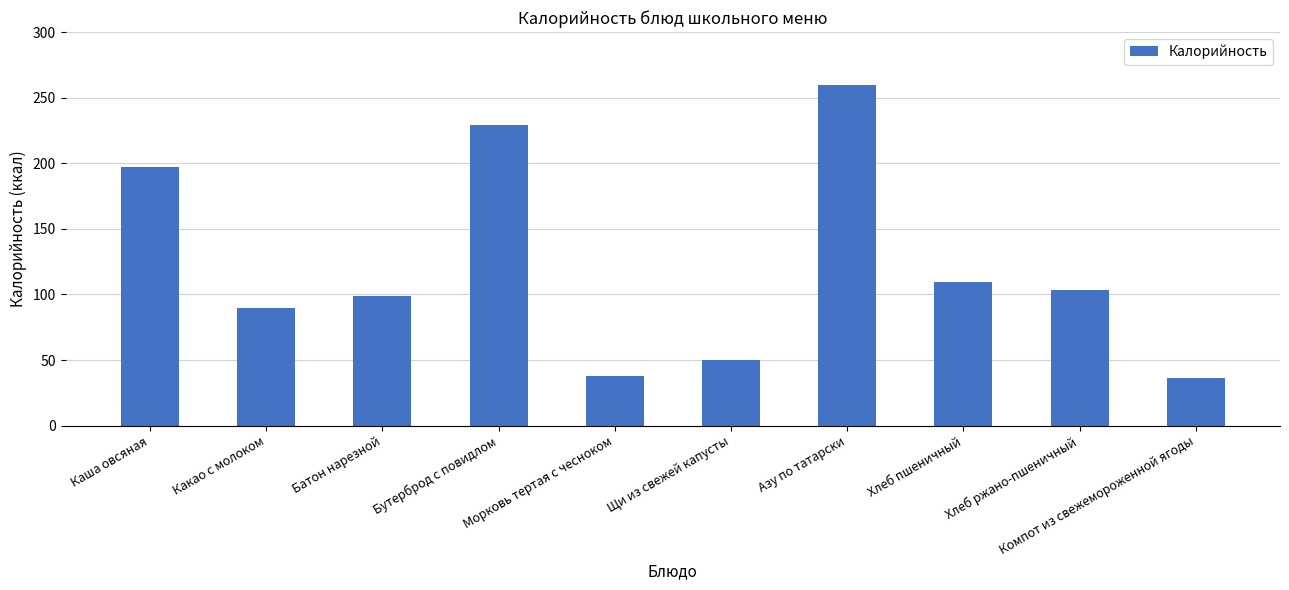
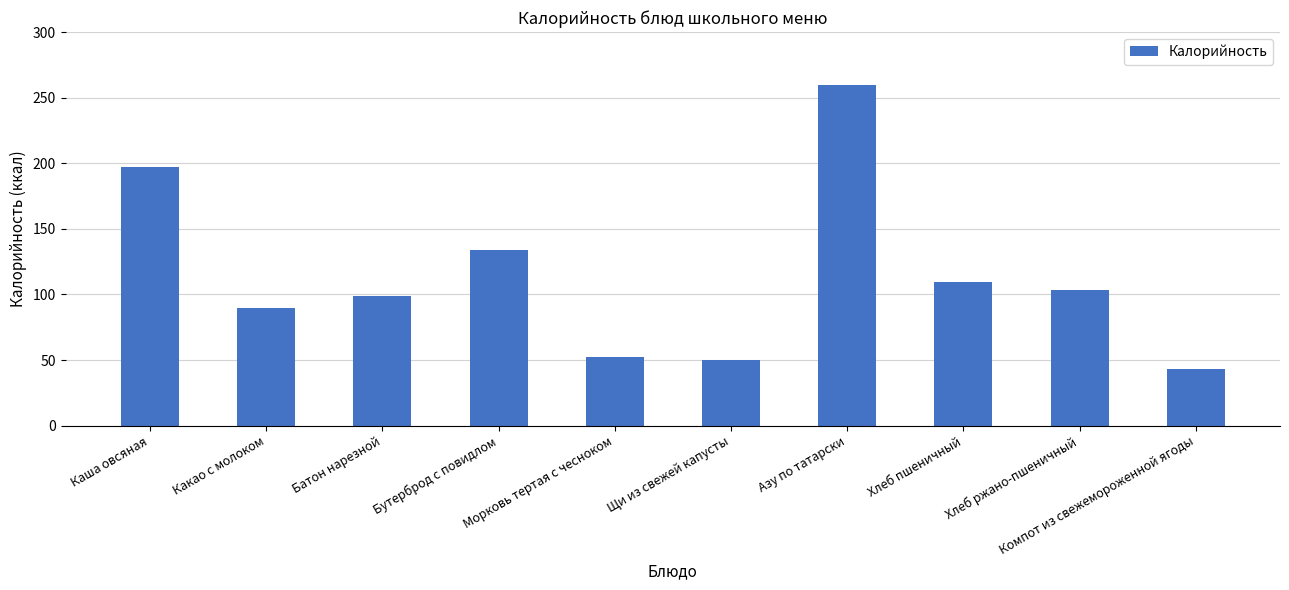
Бутерброд с повидлом: 229 -> 134
Морковь тертая с чесноком: 38 -> 52
Компот из свежемороженной ягоды: 36 -> 43
